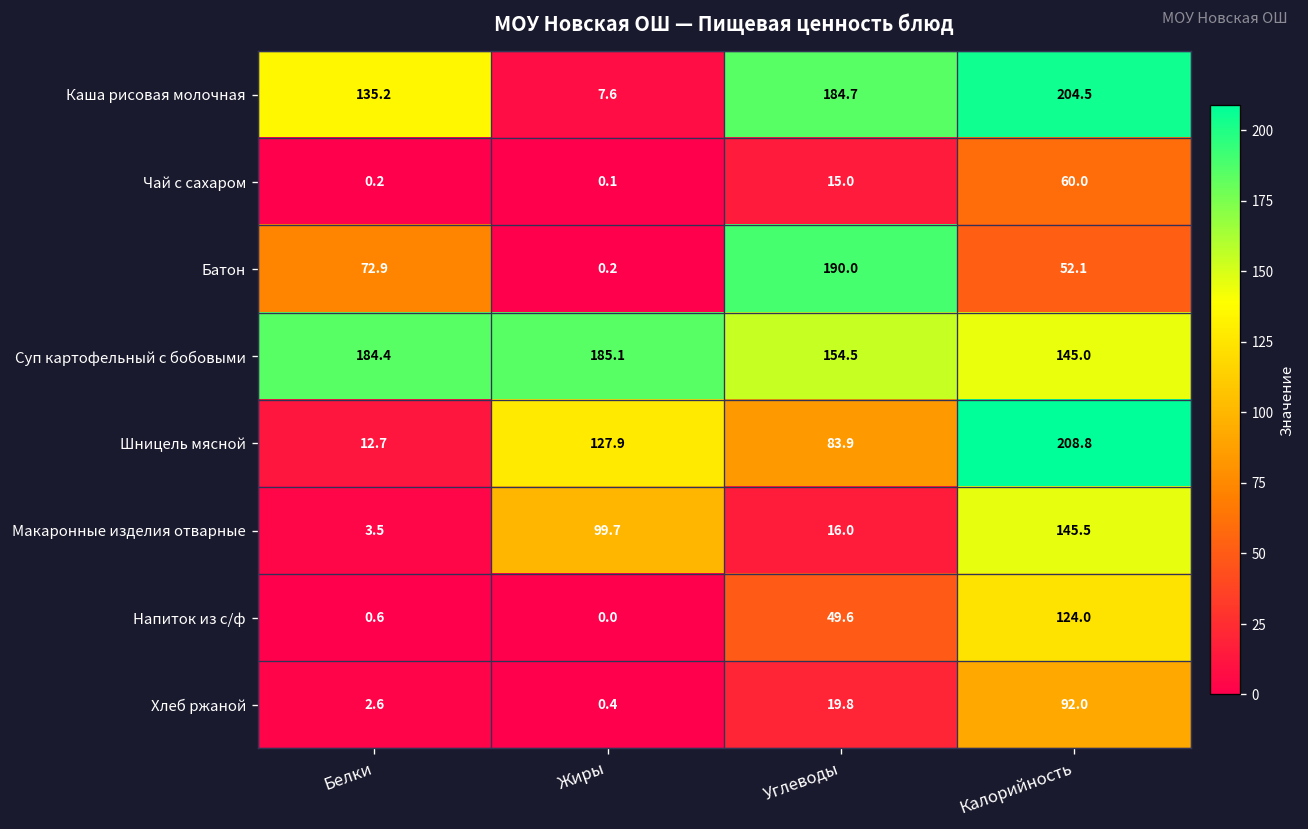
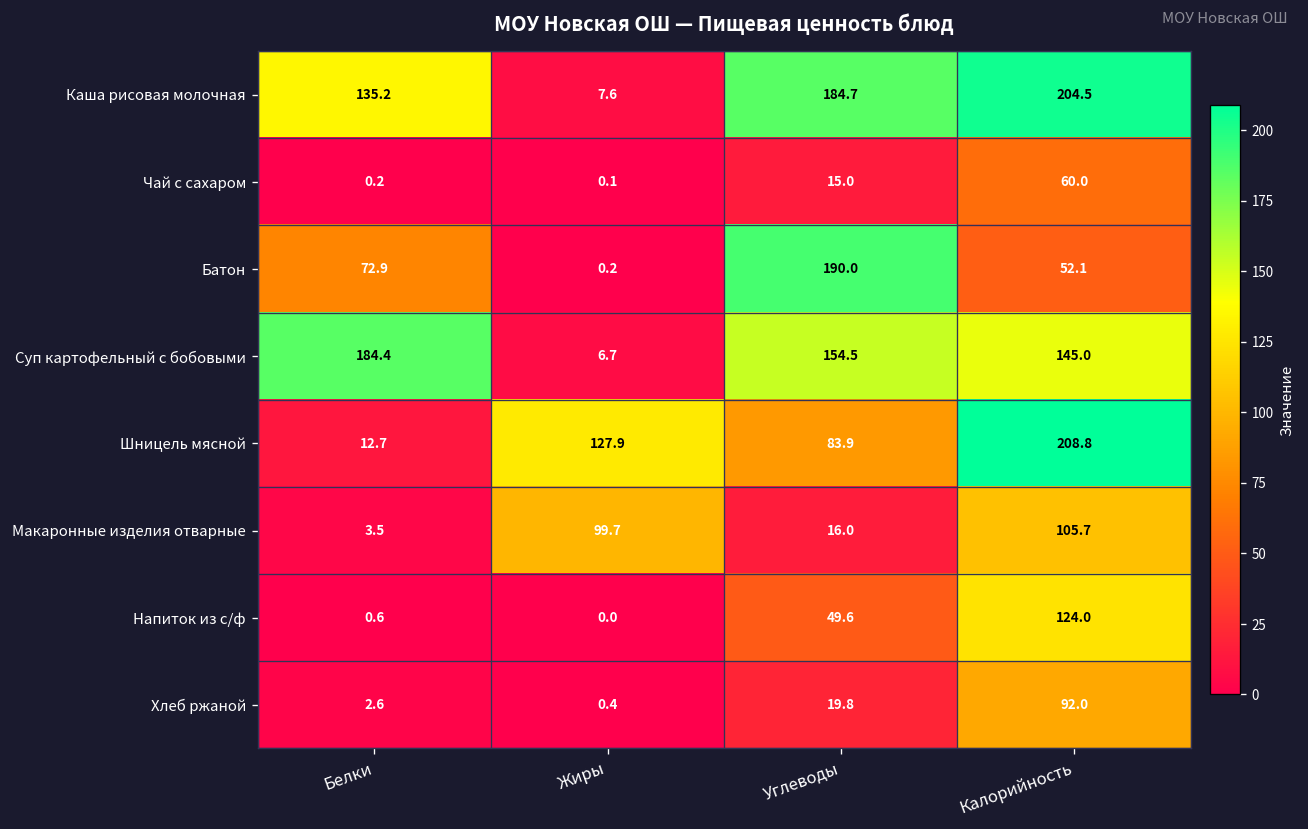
Суп картофельный с бобовыми, Жиры: 185.1 -> 6.7
Макаронные изделия отварные, Калорийность: 145.5 -> 105.7
